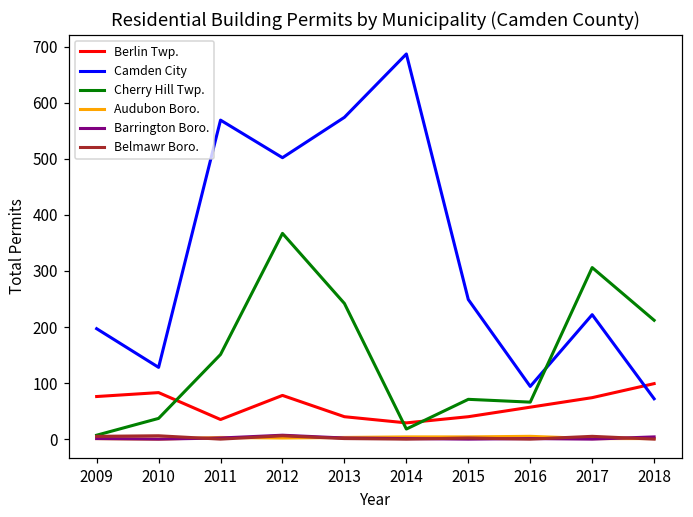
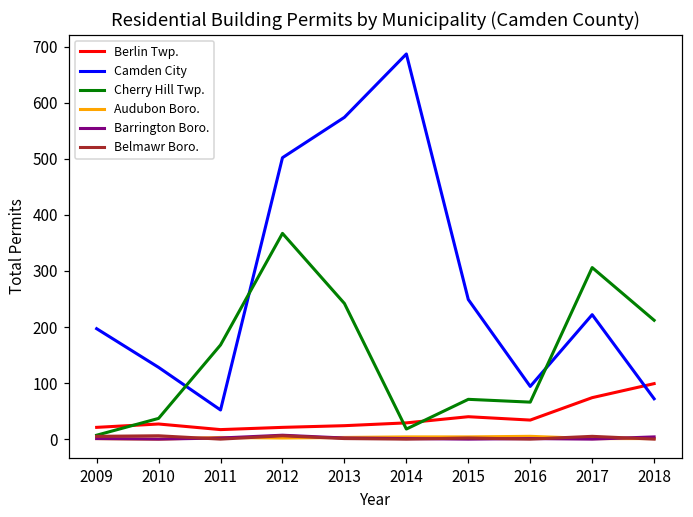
Berlin Twp., 2009: 80 -> 20
Berlin Twp., 2010: 80 -> 30
Berlin Twp., 2011: 40 -> 20
Camden City, 2011: 570 -> 50
Cherry Hill Twp., 2011: 150 -> 170
Berlin Twp., 2012: 80 -> 20
Berlin Twp., 2013: 40 -> 20
Berlin Twp., 2016: 60 -> 30
